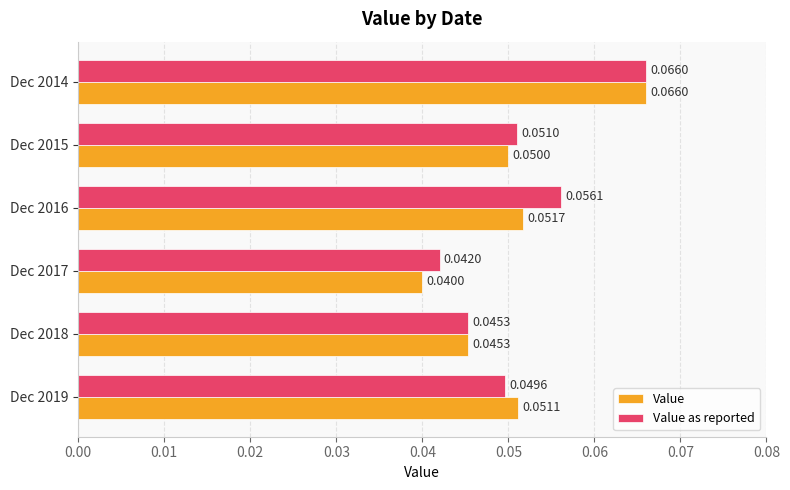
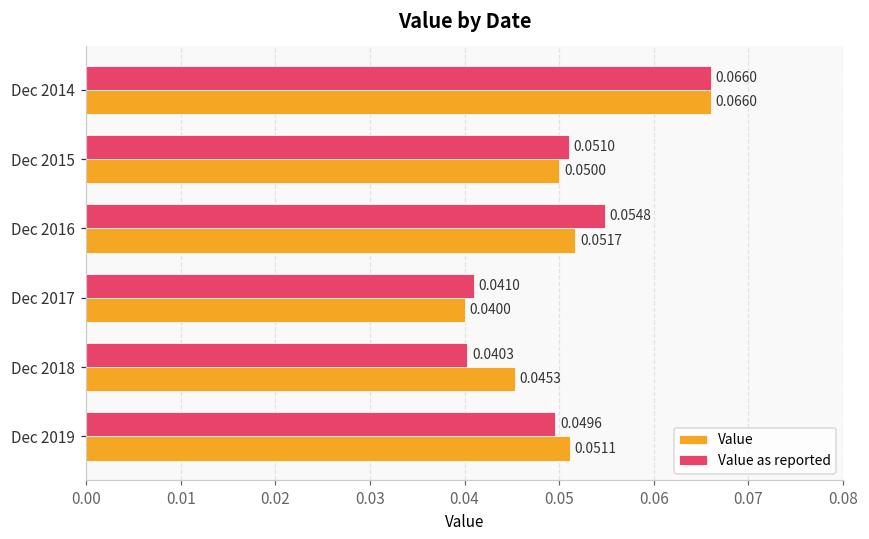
Value as reported, Dec 2016: 0.0561 -> 0.0548
Value as reported, Dec 2017: 0.0420 -> 0.0410
Value as reported, Dec 2018: 0.0453 -> 0.0403
